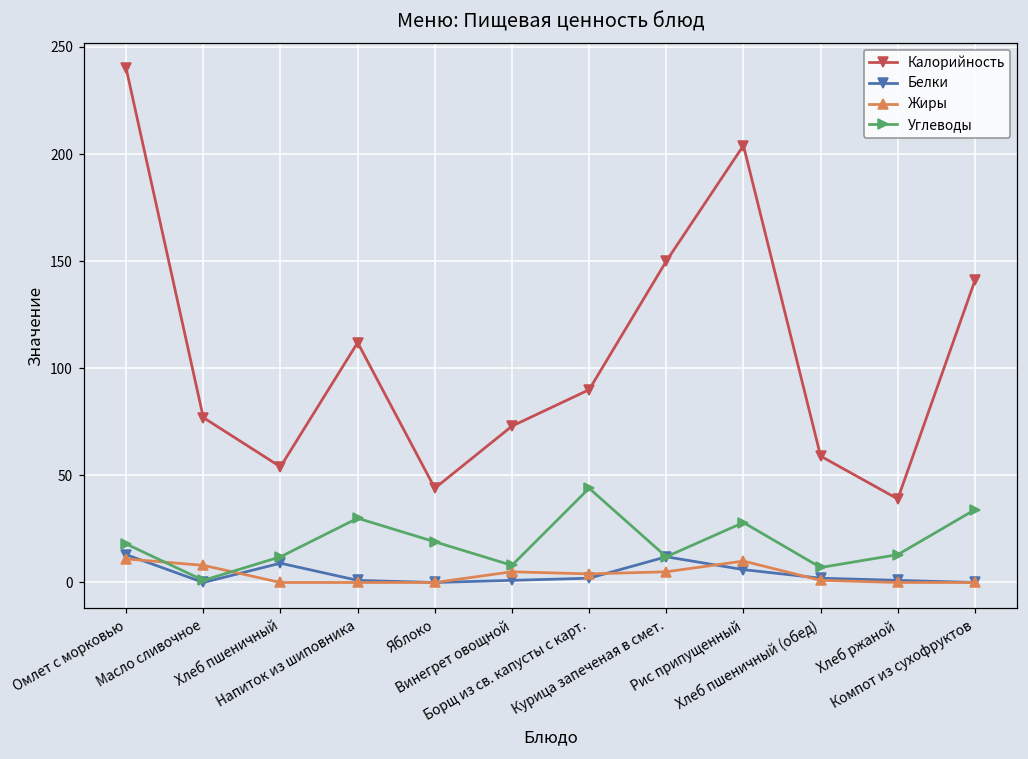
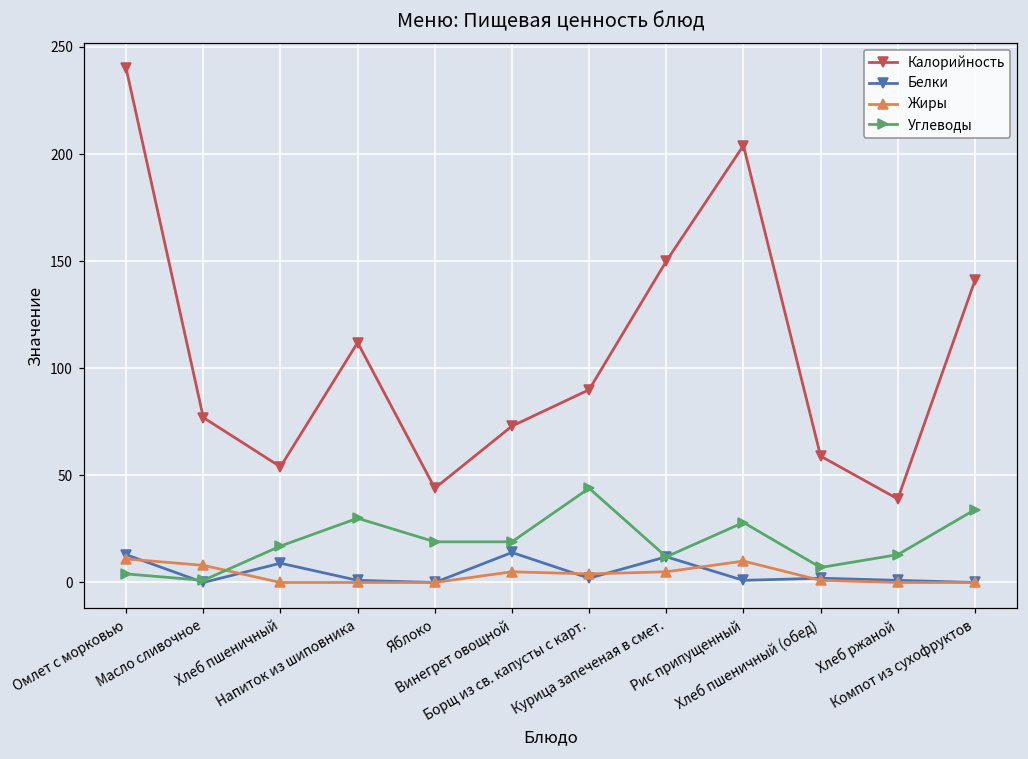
Углеводы, Омлет с морковью: 18 -> 4
Углеводы, Хлеб пшеничный: 12 -> 17
Белки, Винегрет овощной: 1 -> 14
Углеводы, Винегрет овощной: 8 -> 19
Белки, Рис припущенный: 6 -> 1
